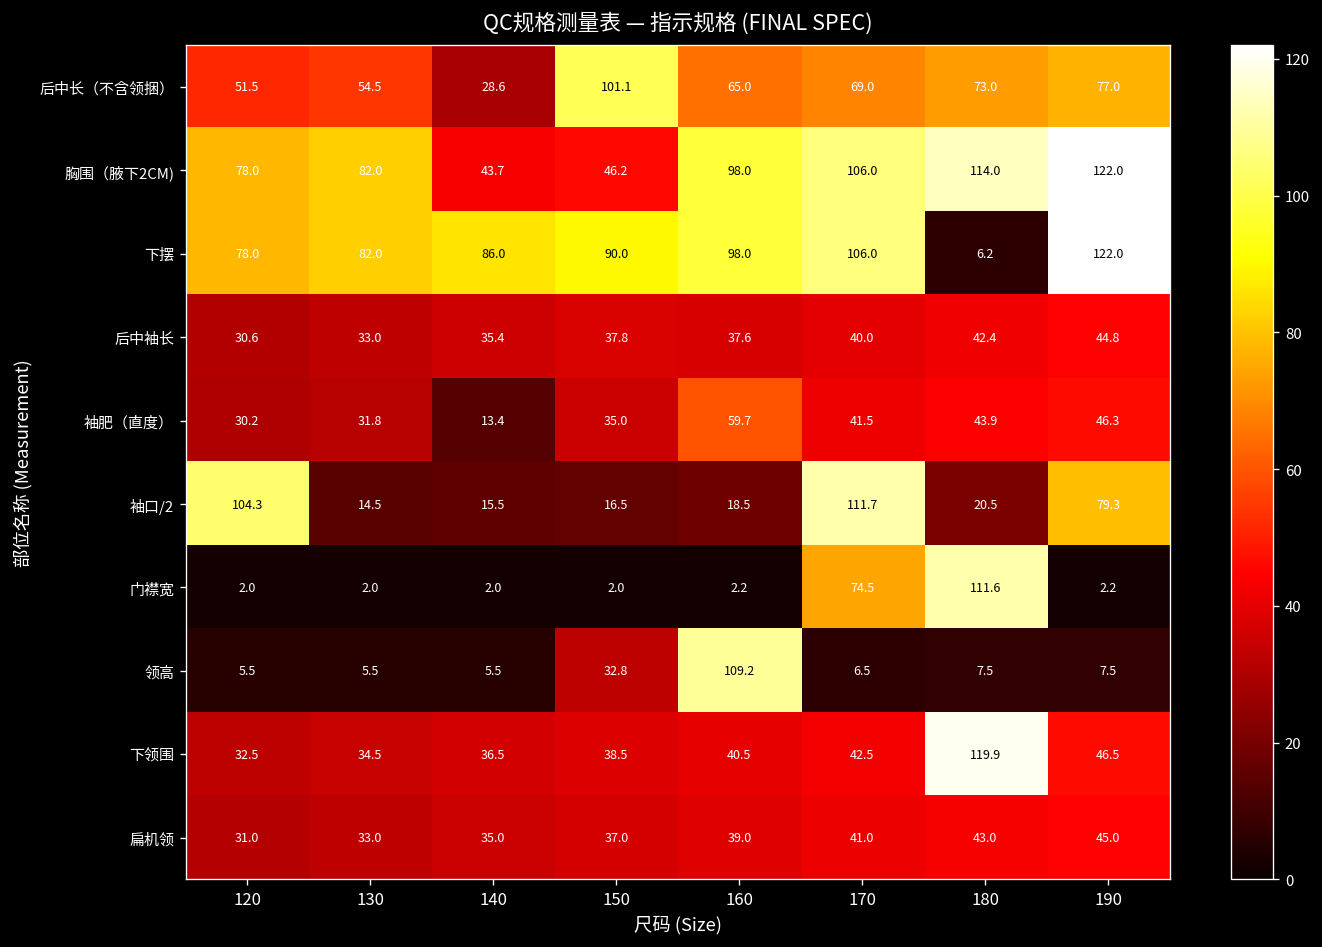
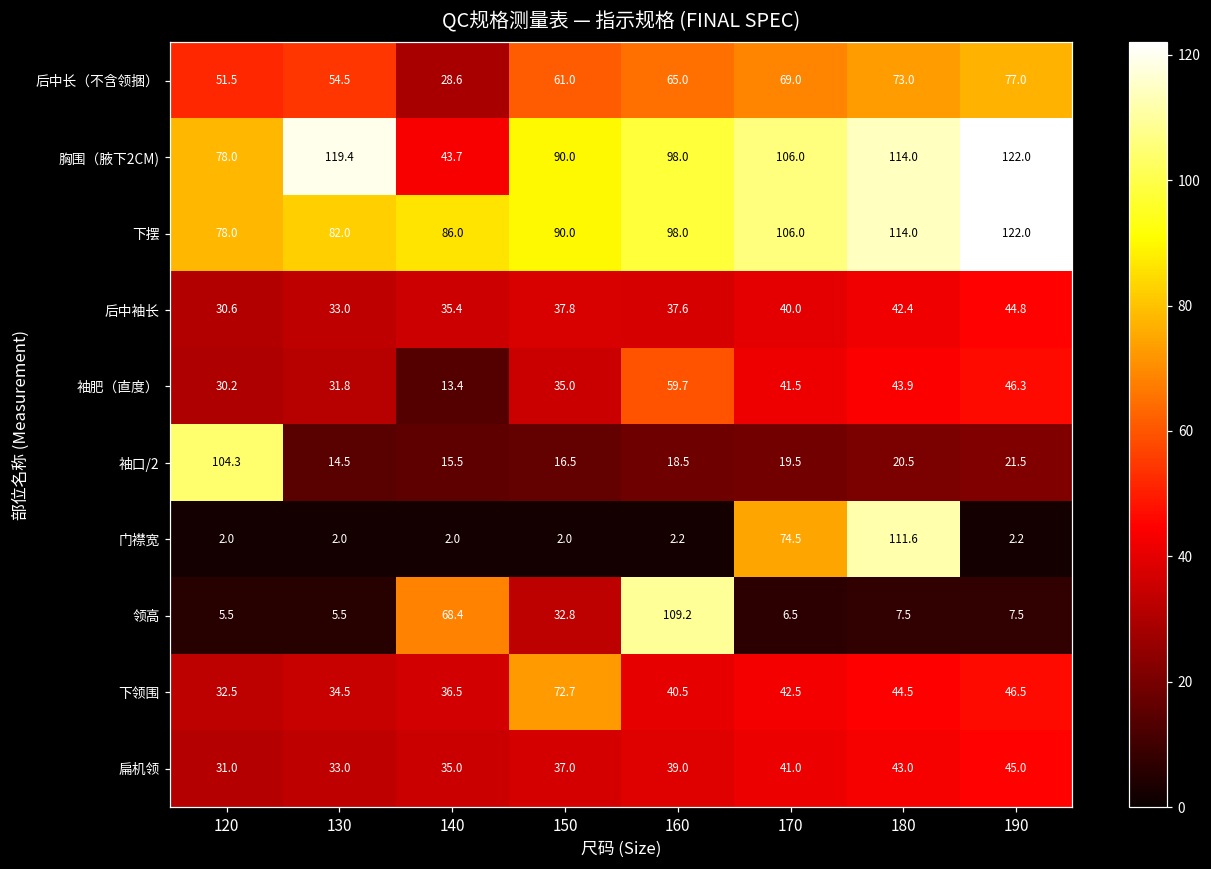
后中长（不含领捆）, 150: 101.1 -> 61.0
胸围（腋下2CM), 130: 82.0 -> 119.4
胸围（腋下2CM), 150: 46.2 -> 90.0
下摆, 180: 6.2 -> 114.0
袖口/2, 170: 111.7 -> 19.5
袖口/2, 190: 79.3 -> 21.5
领高, 140: 5.5 -> 68.4
下领围, 150: 38.5 -> 72.7
下领围, 180: 119.9 -> 44.5
